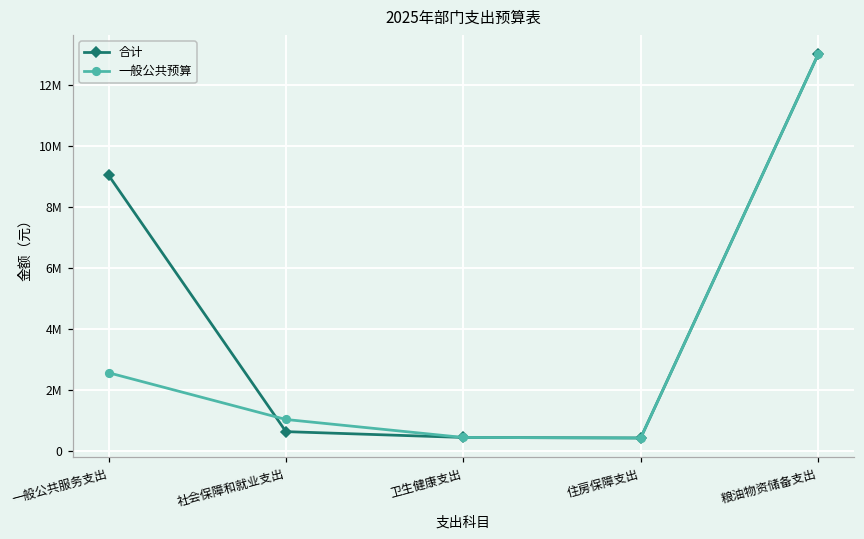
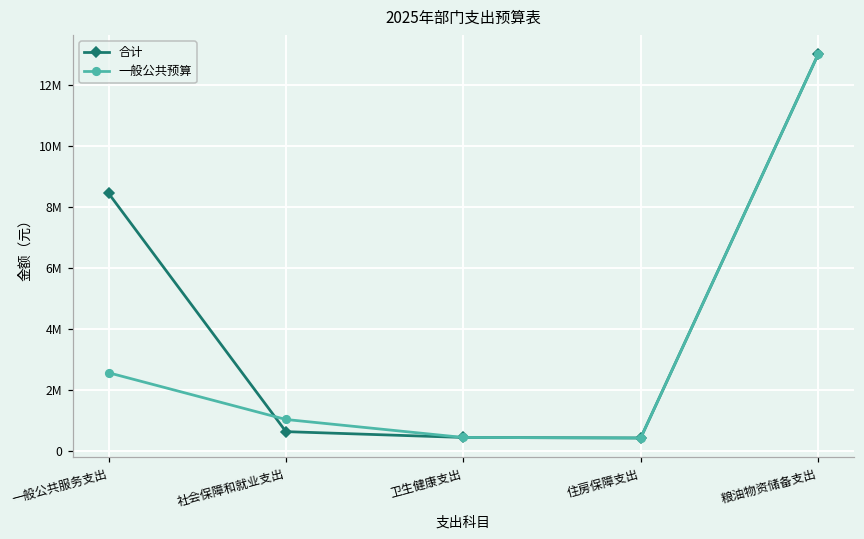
合计, 一般公共服务支出: 9000000 -> 8500000
